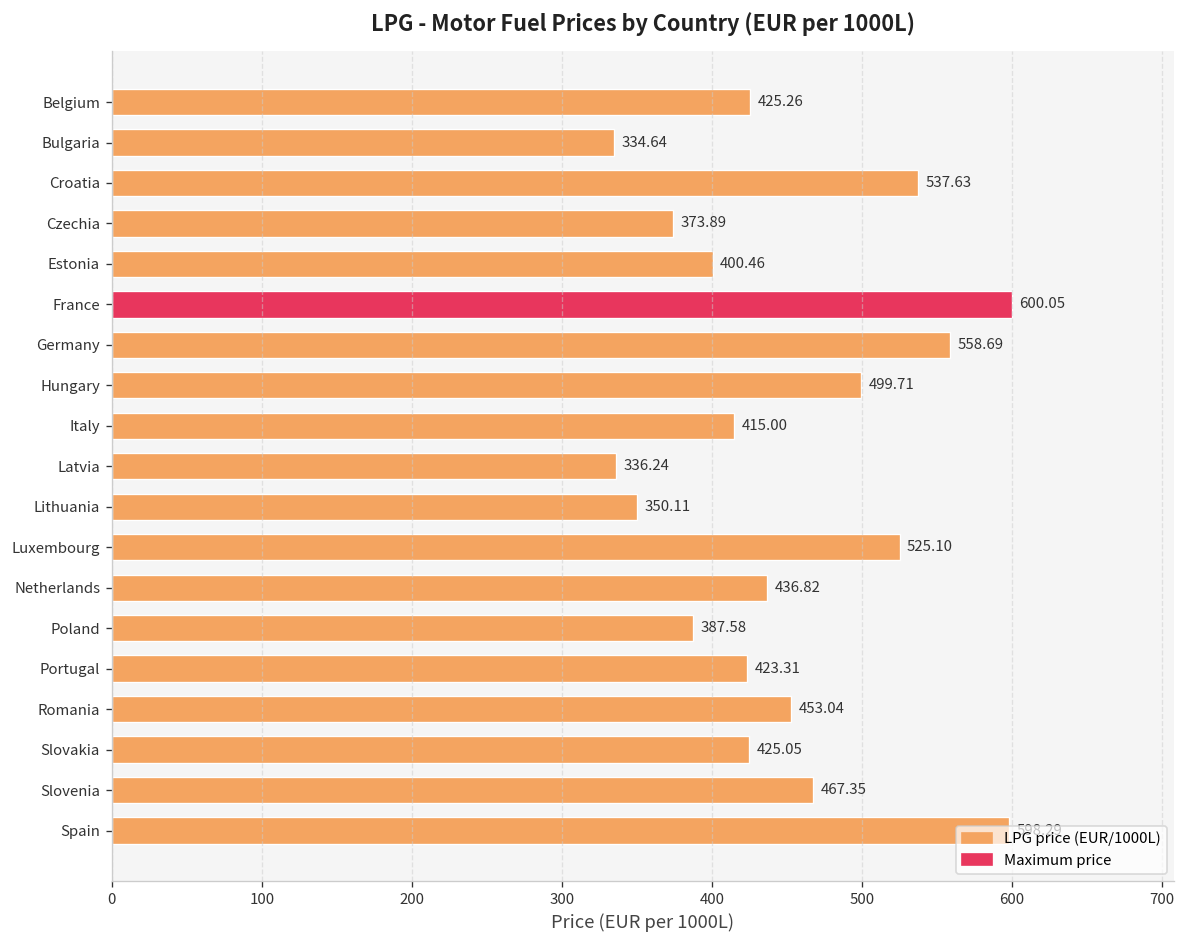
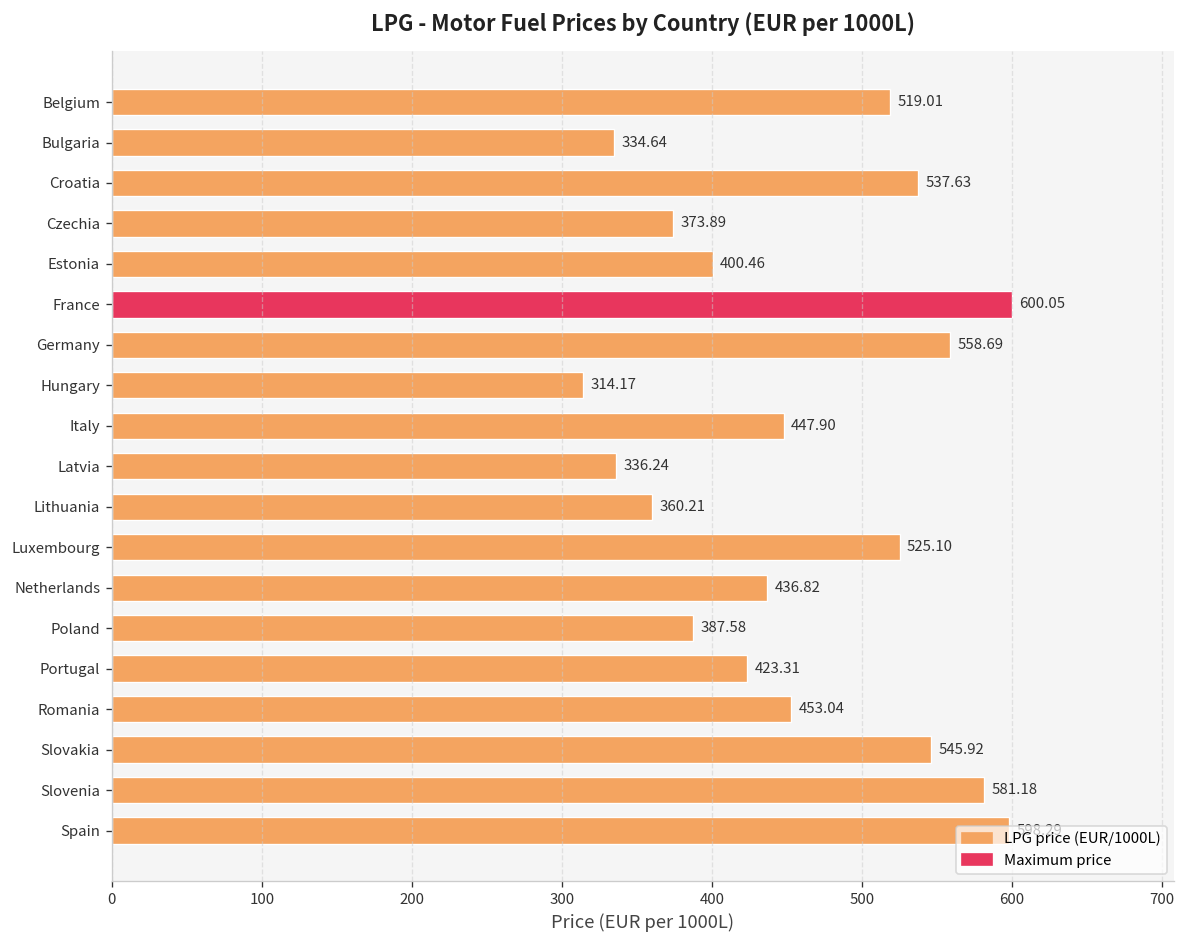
Belgium: 425.26 -> 519.01
Hungary: 499.71 -> 314.17
Italy: 415.00 -> 447.90
Lithuania: 350.11 -> 360.21
Slovakia: 425.05 -> 545.92
Slovenia: 467.35 -> 581.18
